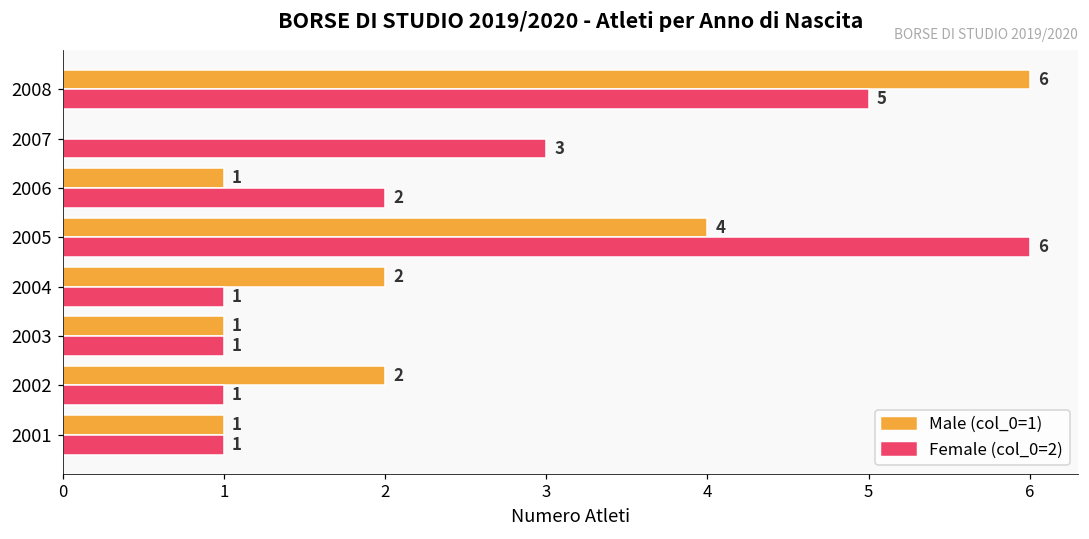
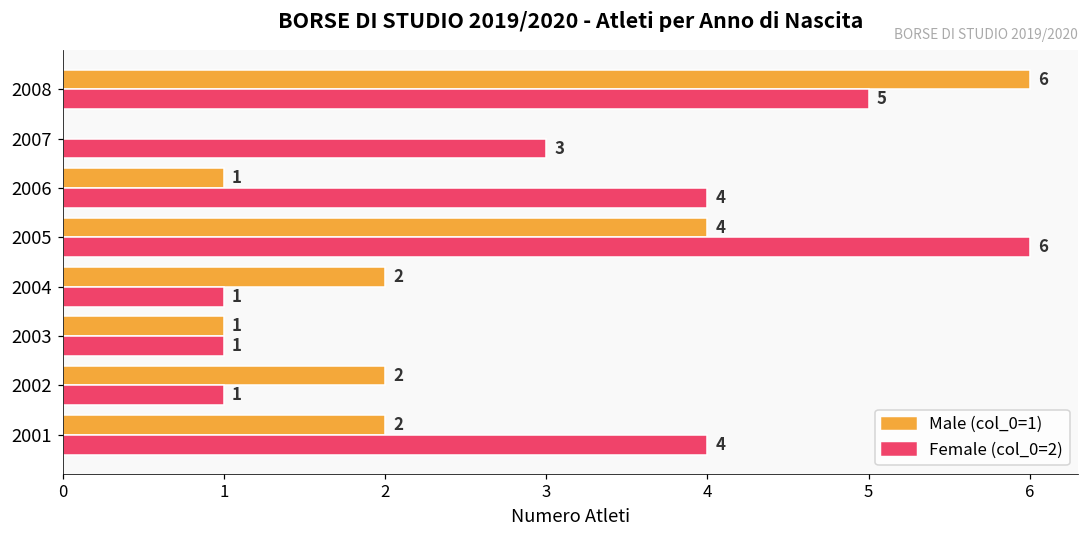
Female (col_0=2), 2006: 2 -> 4
Male (col_0=1), 2001: 1 -> 2
Female (col_0=2), 2001: 1 -> 4
